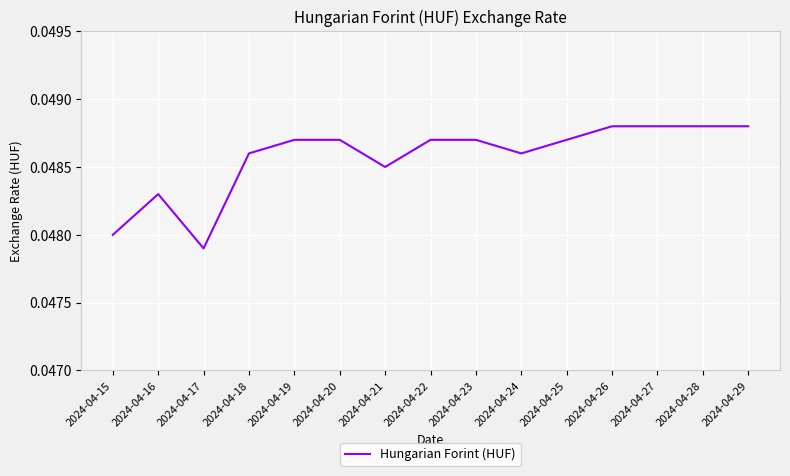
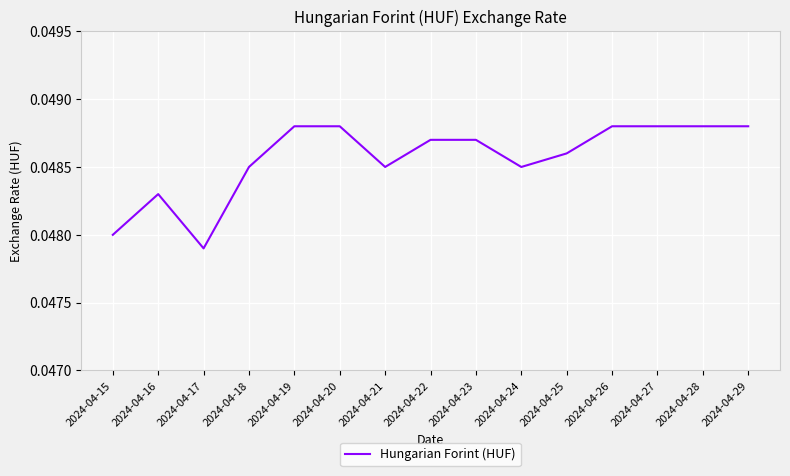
2024-04-18: 0.0486 -> 0.0485
2024-04-19: 0.0487 -> 0.0488
2024-04-20: 0.0487 -> 0.0488
2024-04-24: 0.0486 -> 0.0485
2024-04-25: 0.0487 -> 0.0486
